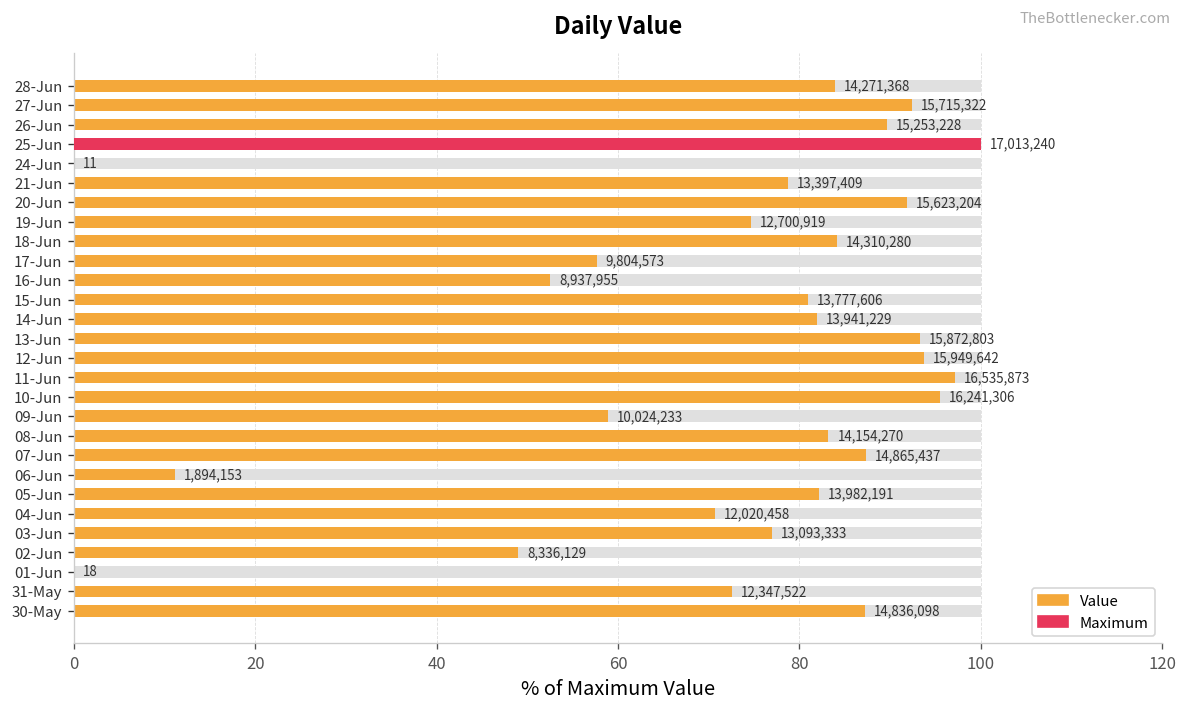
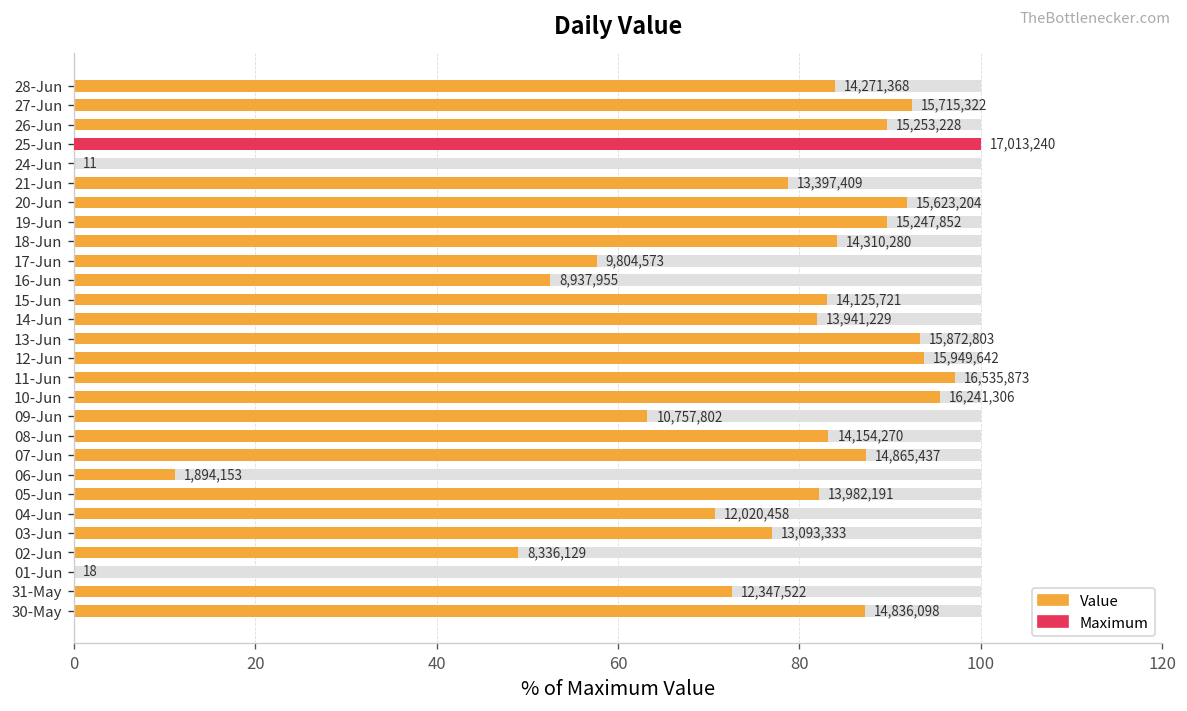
Value, 19-Jun: 12,700,919 -> 15,247,852
Value, 15-Jun: 13,777,606 -> 14,125,721
Value, 09-Jun: 10,024,233 -> 10,757,802
